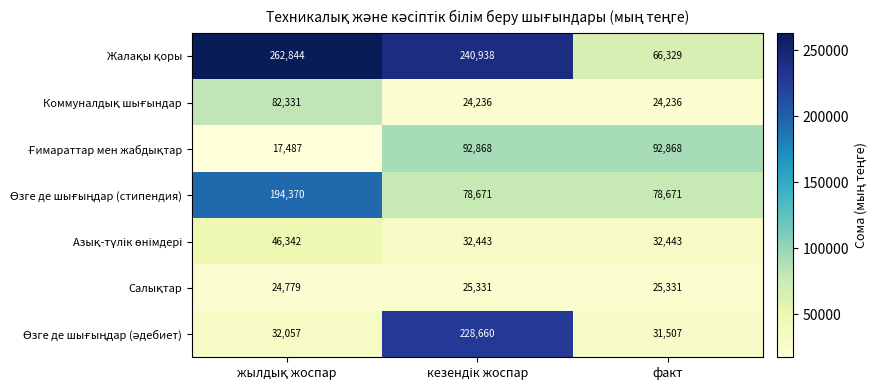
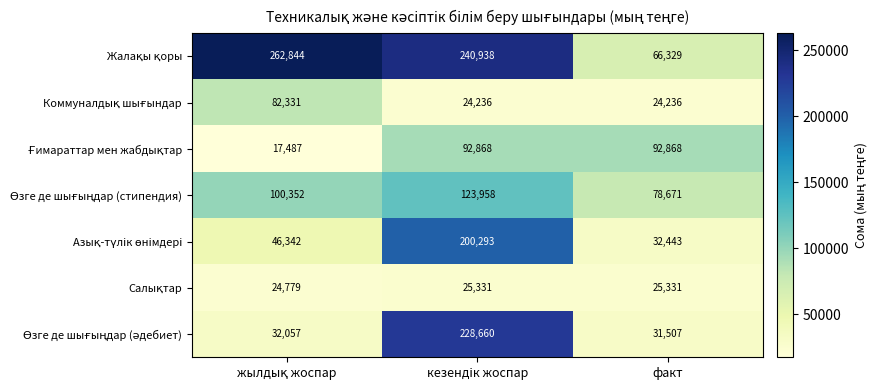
Өзге де шығыңдар (стипендия), жылдық жоспар: 194,370 -> 100,352
Өзге де шығыңдар (стипендия), кезендік жоспар: 78,671 -> 123,958
Азық-түлік өнімдері, кезендік жоспар: 32,443 -> 200,293
